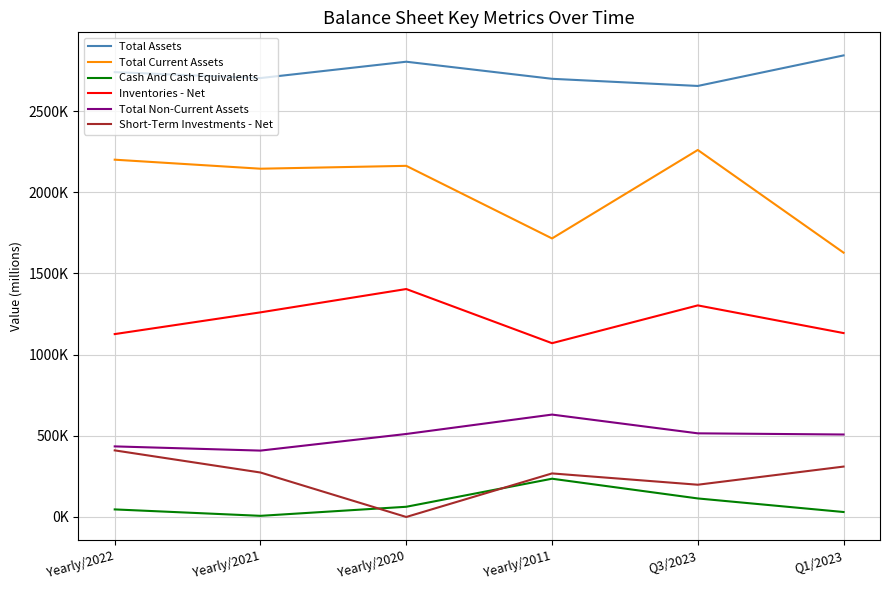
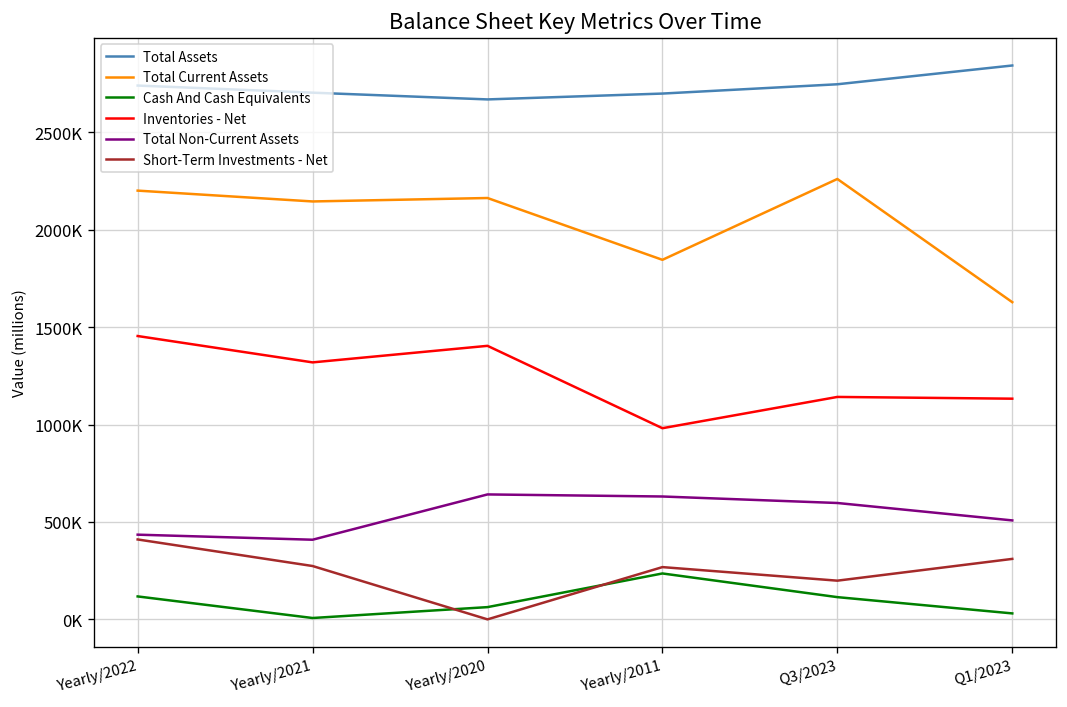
Cash And Cash Equivalents, Yearly/2022: 50000 -> 120000
Inventories - Net, Yearly/2022: 1130000 -> 1450000
Inventories - Net, Yearly/2021: 1260000 -> 1320000
Total Assets, Yearly/2020: 2800000 -> 2670000
Total Non-Current Assets, Yearly/2020: 510000 -> 640000
Total Current Assets, Yearly/2011: 1720000 -> 1850000
Inventories - Net, Yearly/2011: 1070000 -> 980000
Total Assets, Q3/2023: 2650000 -> 2750000
Inventories - Net, Q3/2023: 1300000 -> 1140000
Total Non-Current Assets, Q3/2023: 520000 -> 600000
